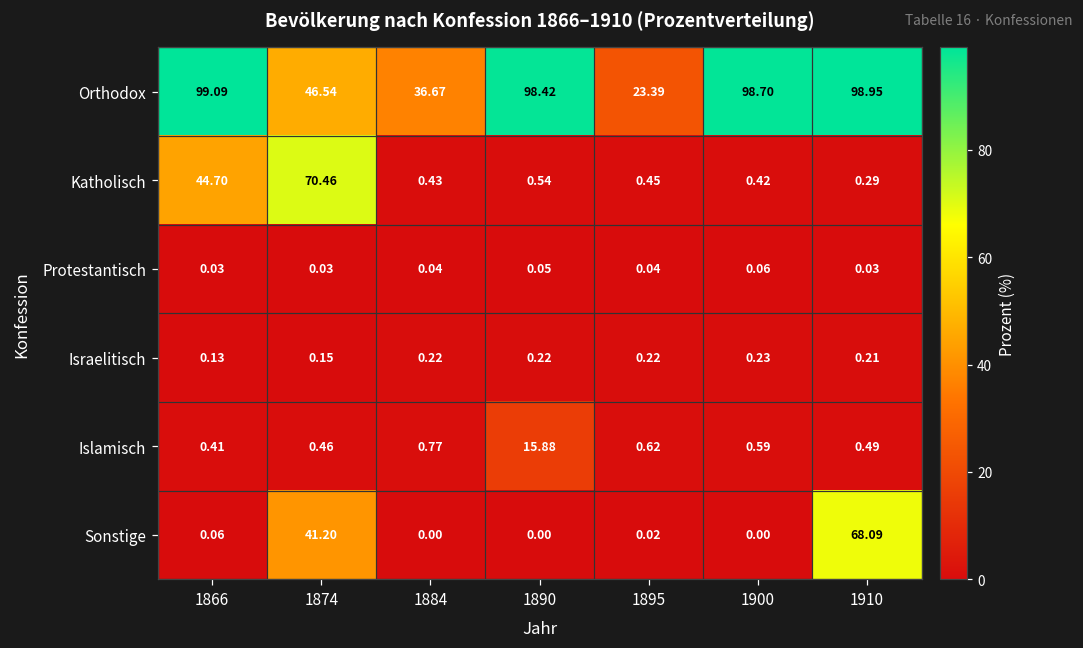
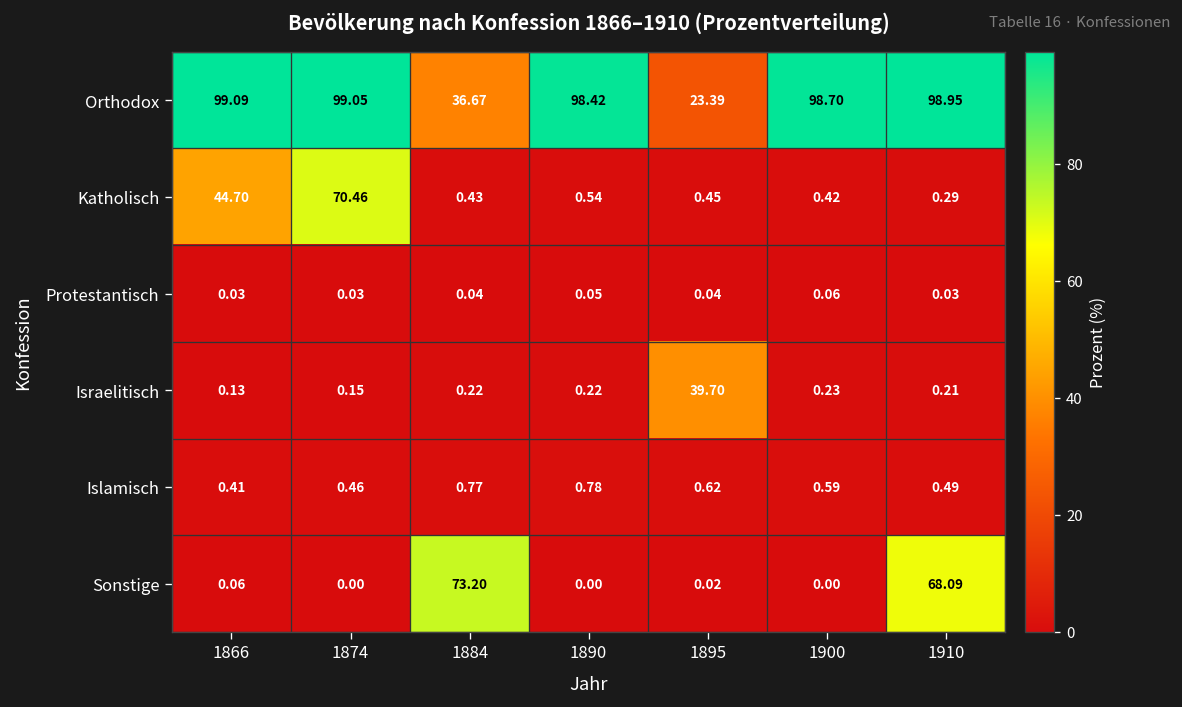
Orthodox, 1874: 46.54 -> 99.05
Israelitisch, 1895: 0.22 -> 39.70
Islamisch, 1890: 15.88 -> 0.78
Sonstige, 1874: 41.20 -> 0.00
Sonstige, 1884: 0.00 -> 73.20
